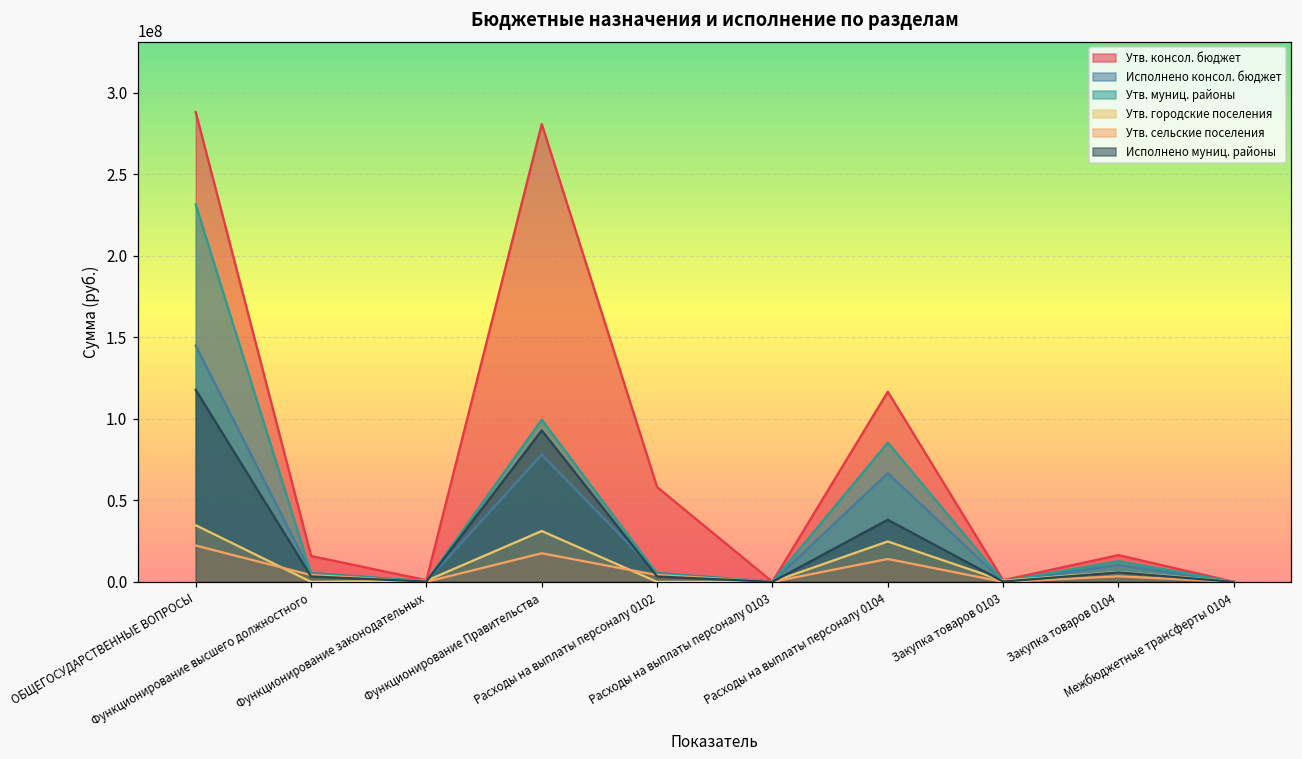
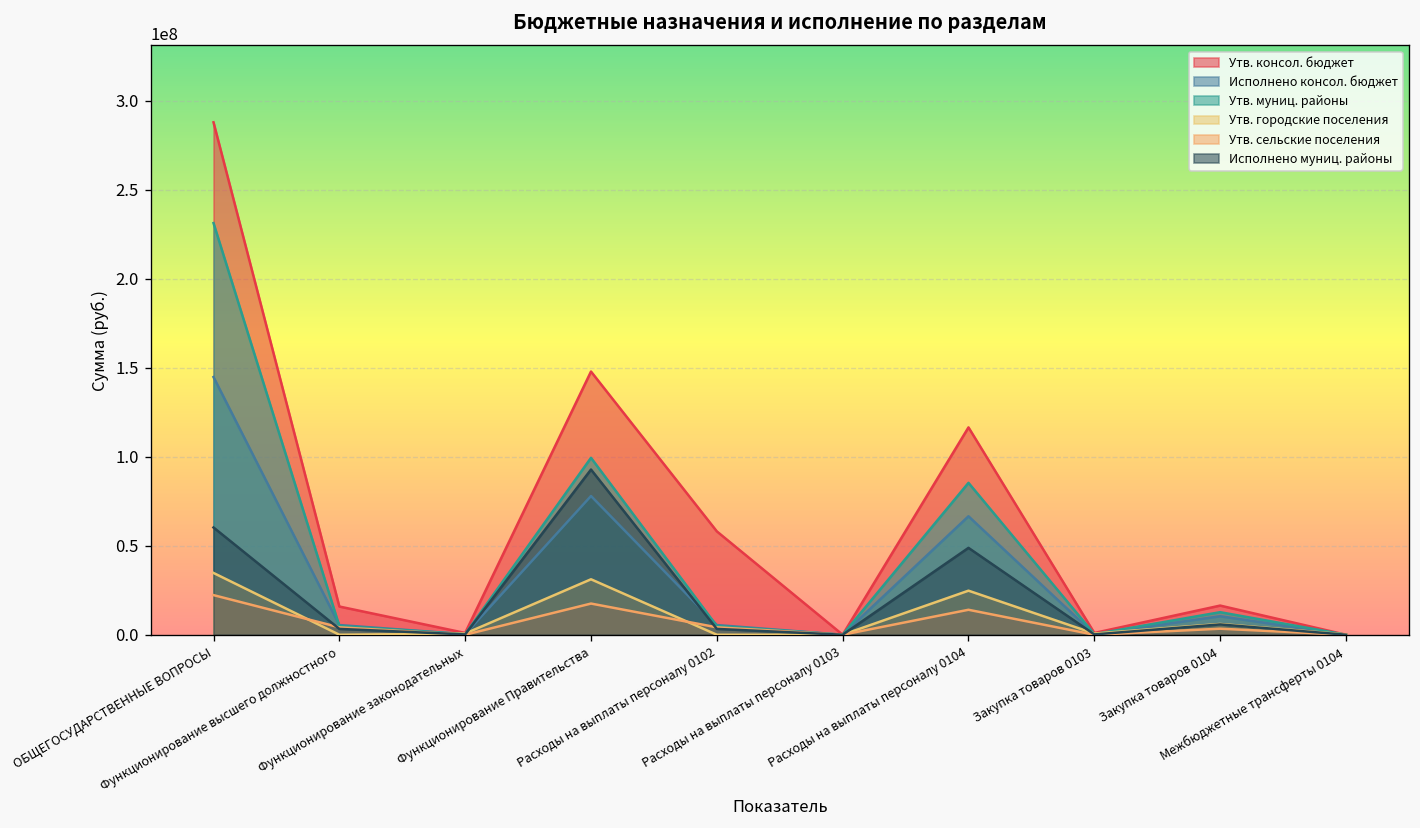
Исполнено муниц. районы, ОБЩЕГОСУДАРСТВЕННЫЕ ВОПРОСЫ: 118000000 -> 60000000
Утв. консол. бюджет, Функционирование Правительства: 281000000 -> 148000000
Исполнено муниц. районы, Расходы на выплаты персоналу 0104: 38000000 -> 49000000
